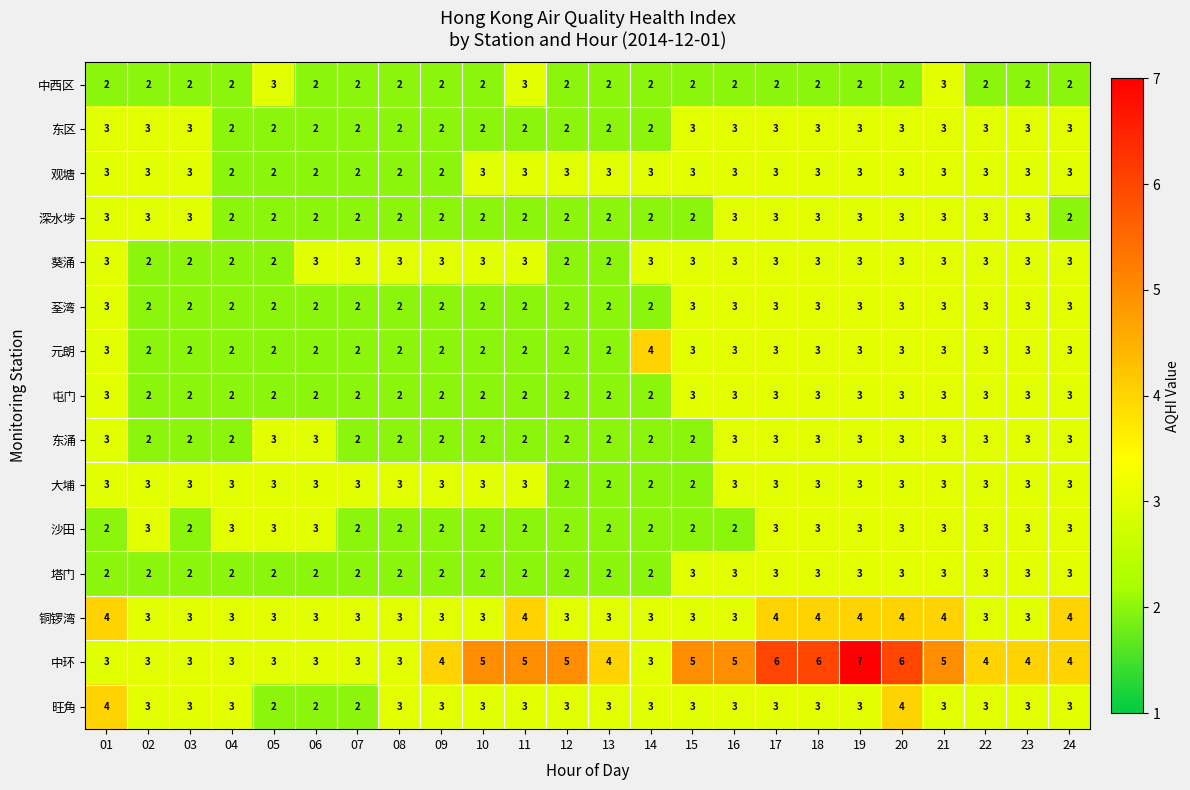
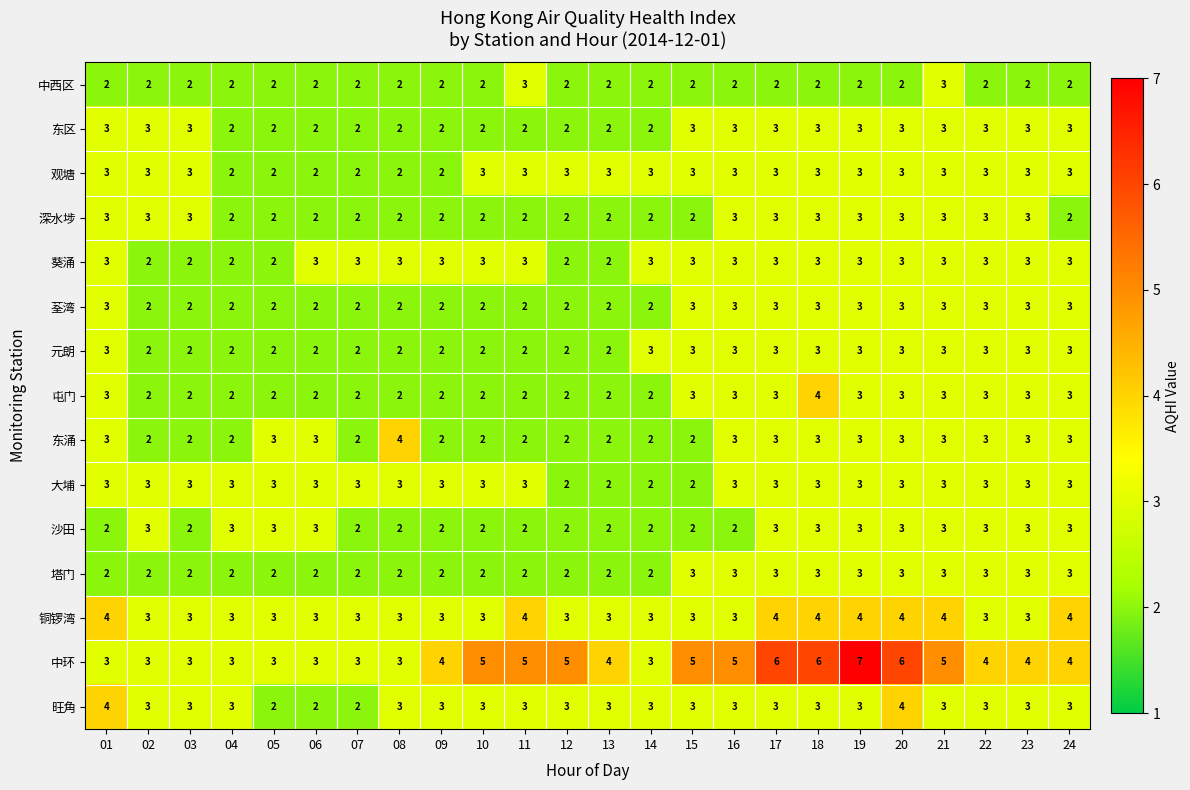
中西区, 05: 3 -> 2
元朗, 14: 4 -> 3
屯门, 18: 3 -> 4
东涌, 08: 2 -> 4
